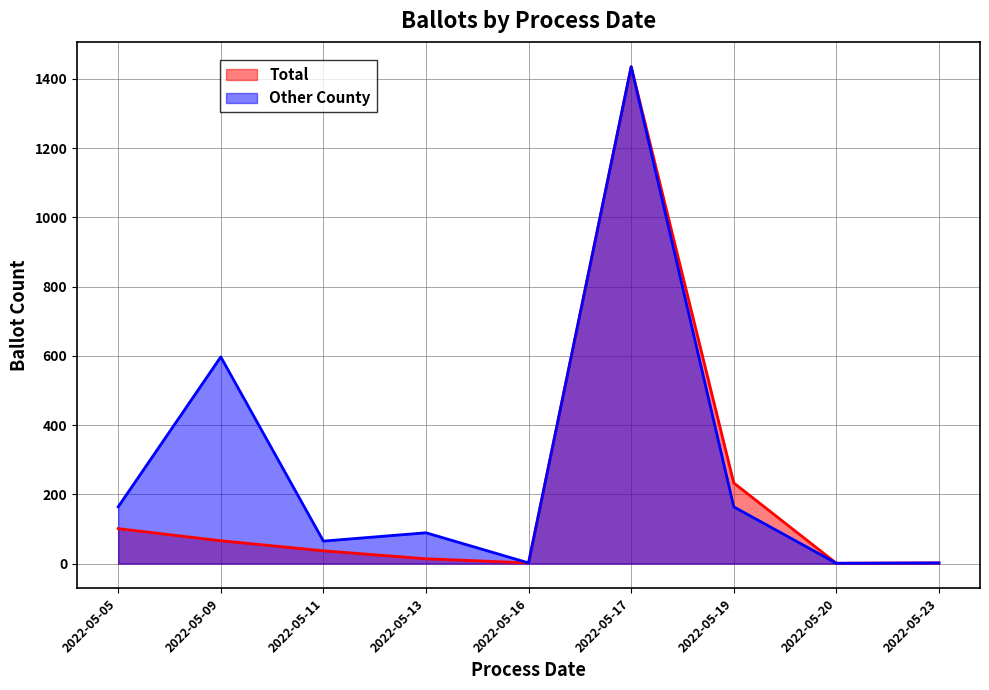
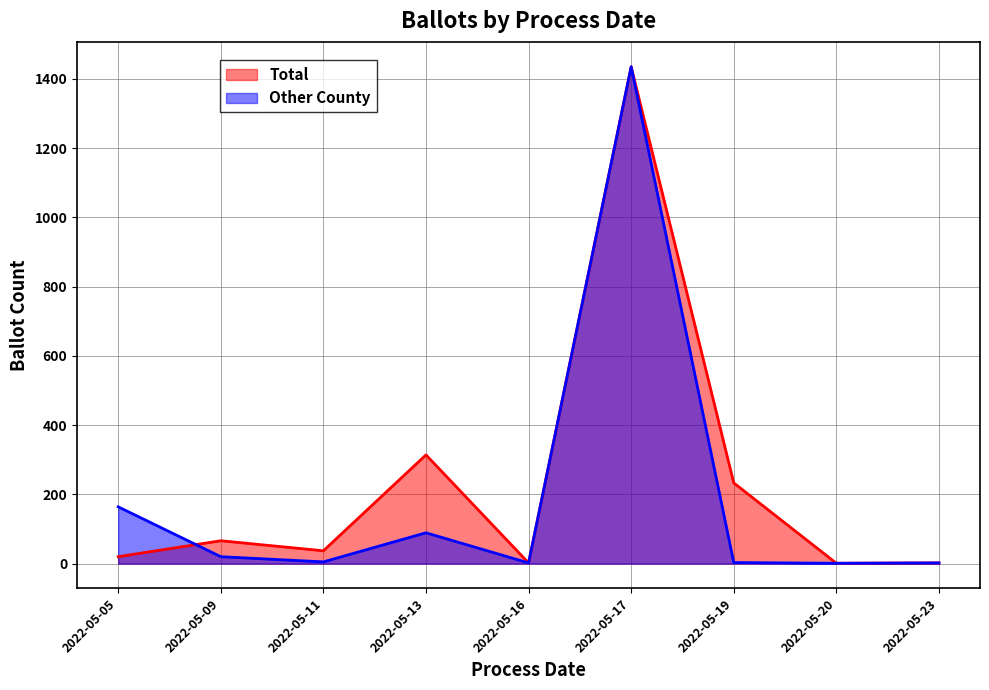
Total, 2022-05-05: 100 -> 20
Other County, 2022-05-09: 600 -> 20
Other County, 2022-05-11: 70 -> 10
Total, 2022-05-13: 10 -> 310
Other County, 2022-05-19: 160 -> 0
